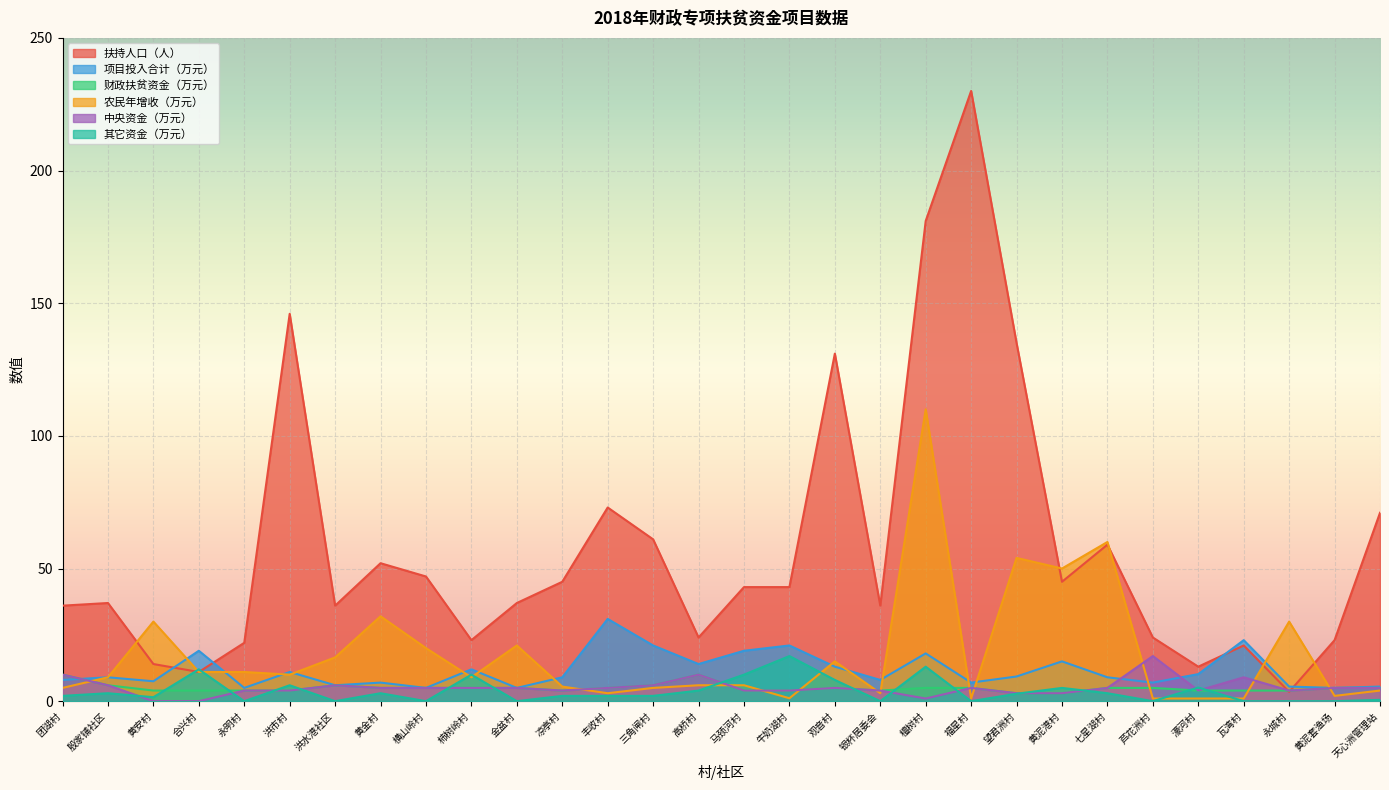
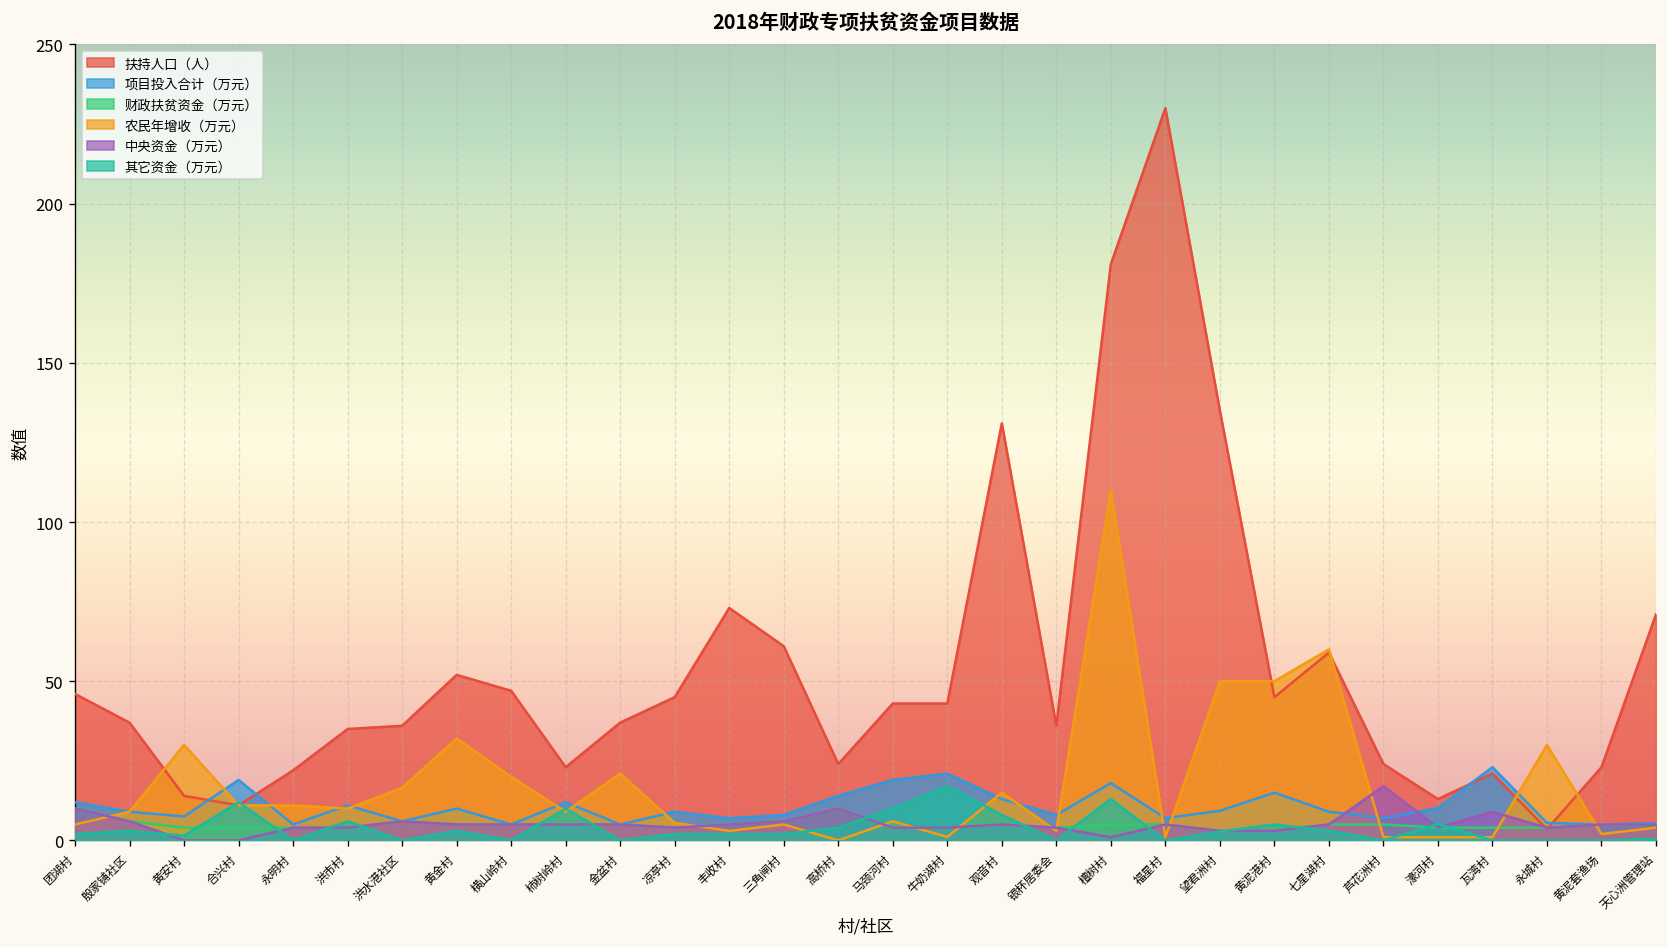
扶持人口（人）, 团湖村: 36 -> 46
项目投入合计（万元）, 团湖村: 8 -> 12
扶持人口（人）, 洪市村: 146 -> 35
项目投入合计（万元）, 黄金村: 7 -> 10
项目投入合计（万元）, 丰收村: 31 -> 7
项目投入合计（万元）, 三角闸村: 21 -> 8
农民年增收（万元）, 高桥村: 6 -> 0
农民年增收（万元）, 望君洲村: 54 -> 50
